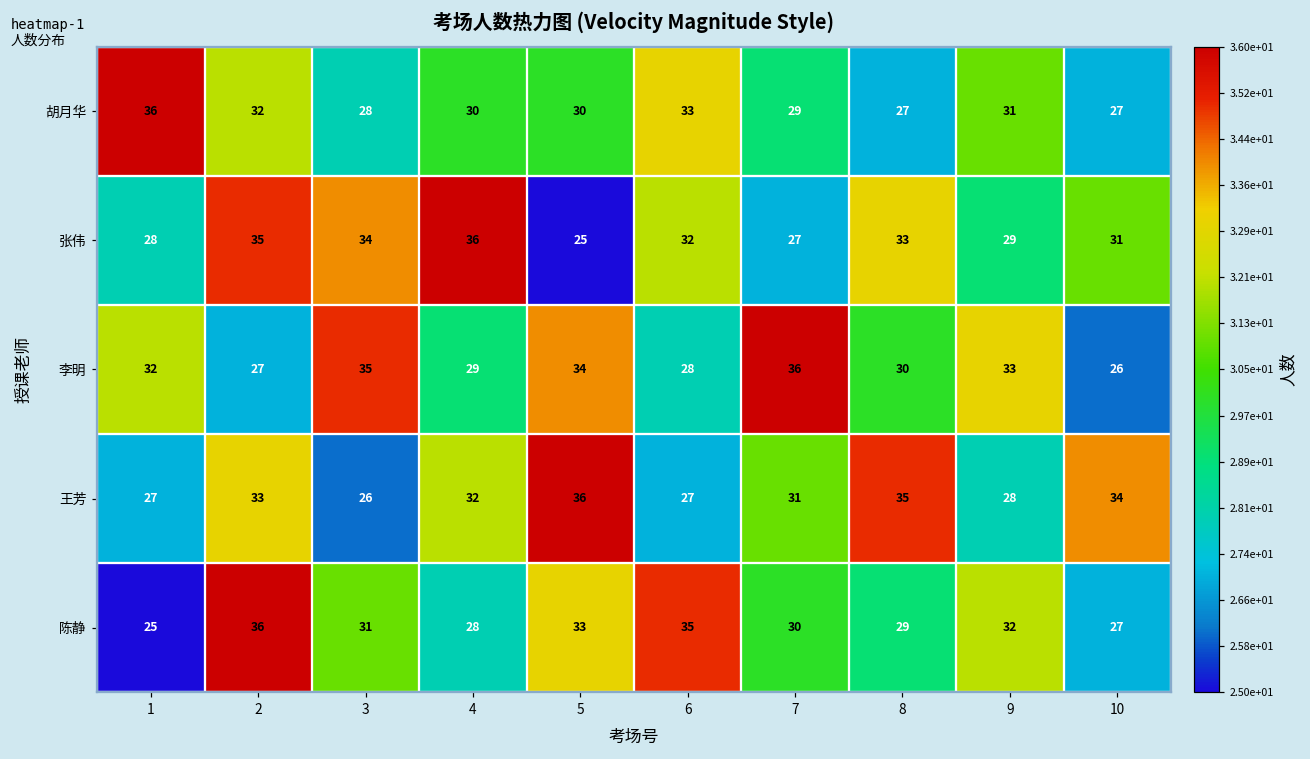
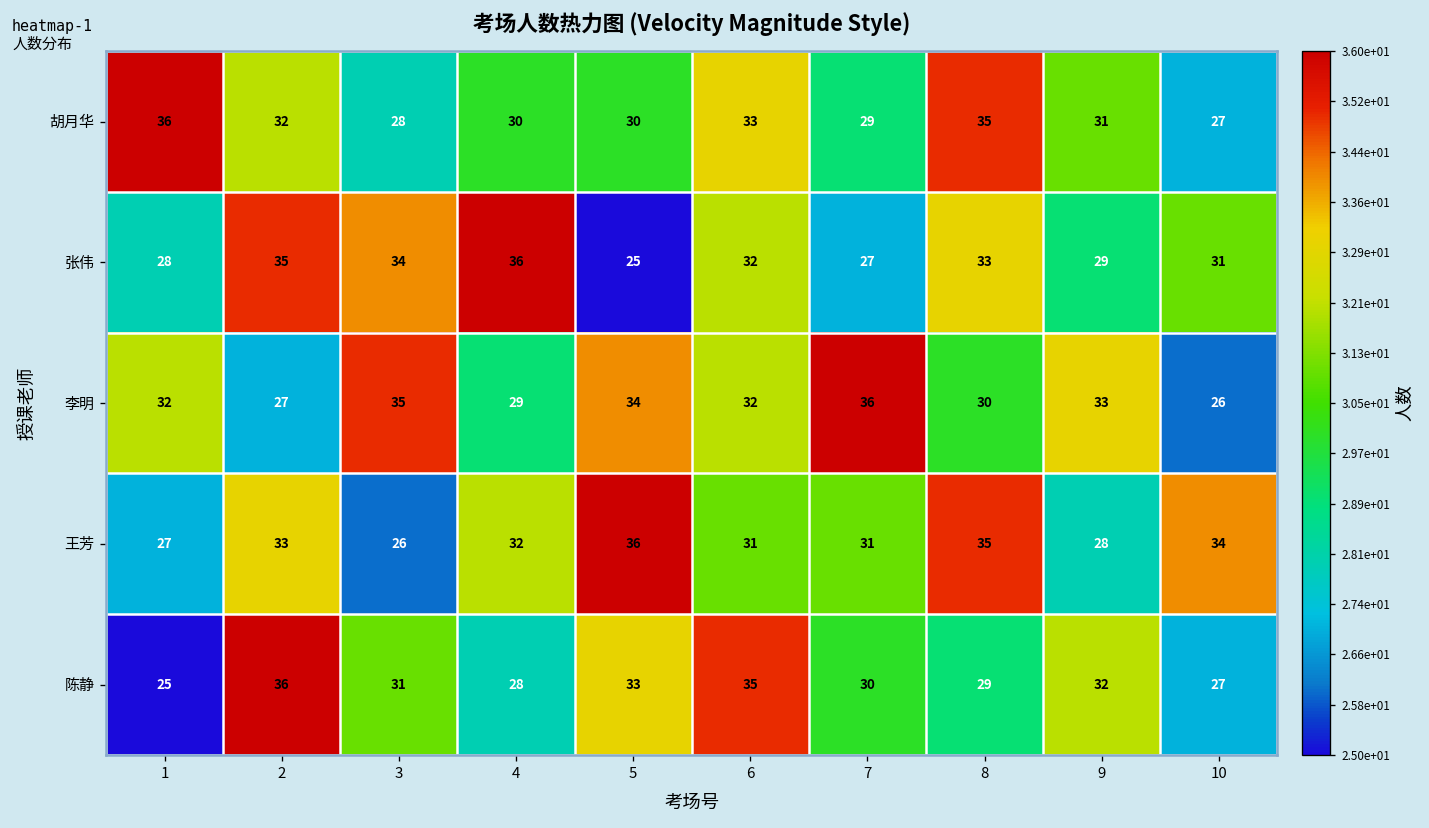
胡月华, 8: 27 -> 35
李明, 6: 28 -> 32
王芳, 6: 27 -> 31
